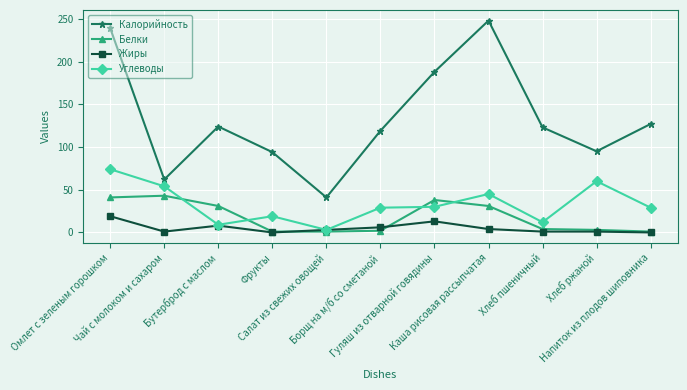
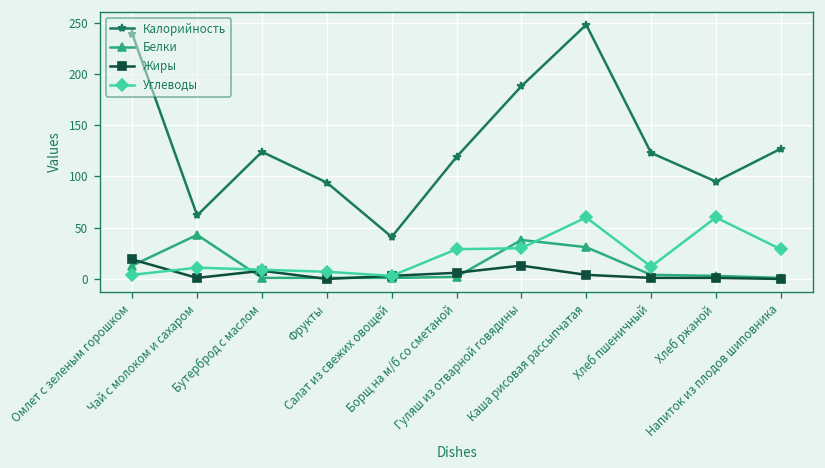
Белки, Омлет с зеленым горошком: 40 -> 10
Углеводы, Омлет с зеленым горошком: 70 -> 0
Углеводы, Чай с молоком и сахаром: 50 -> 10
Белки, Бутерброд с маслом: 30 -> 0
Углеводы, Фрукты: 20 -> 10
Углеводы, Каша рисовая рассыпчатая: 50 -> 60
